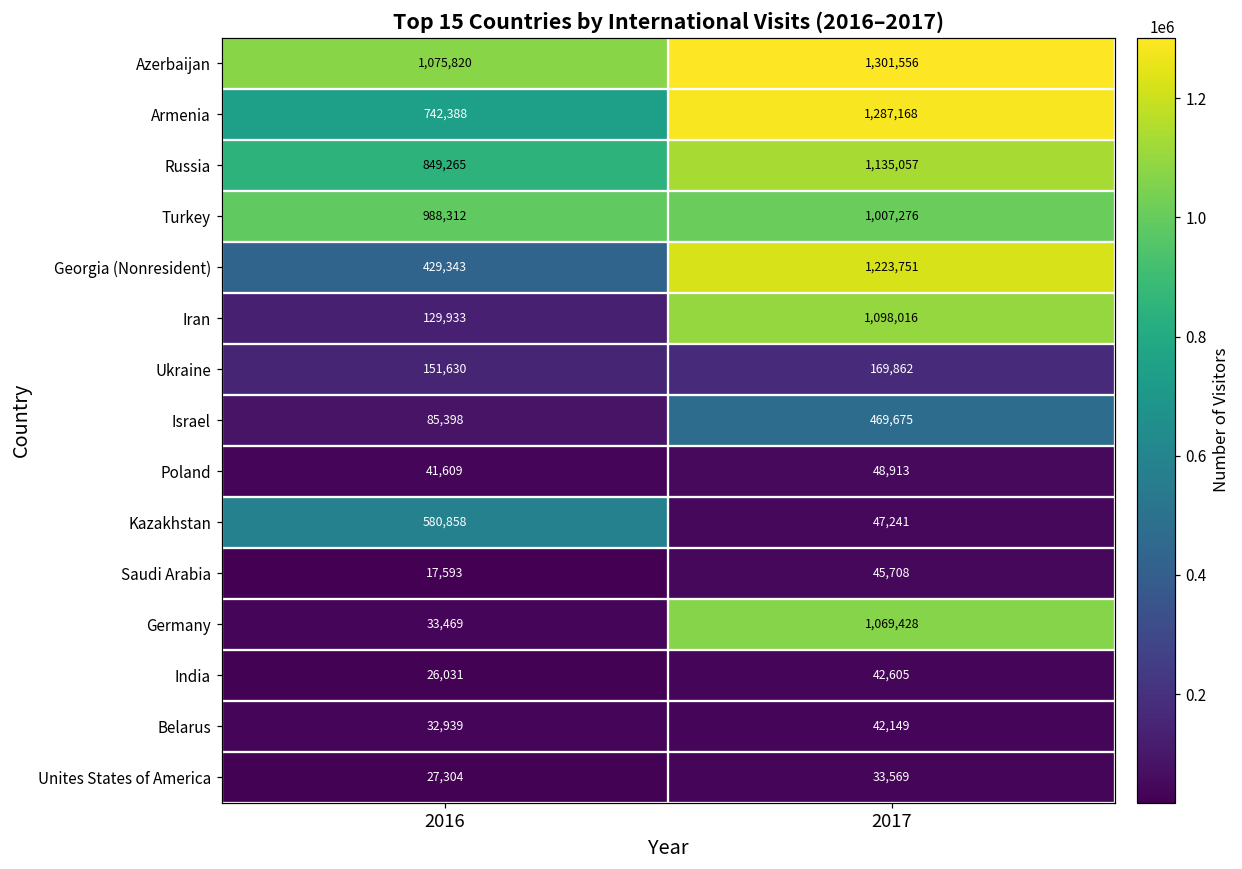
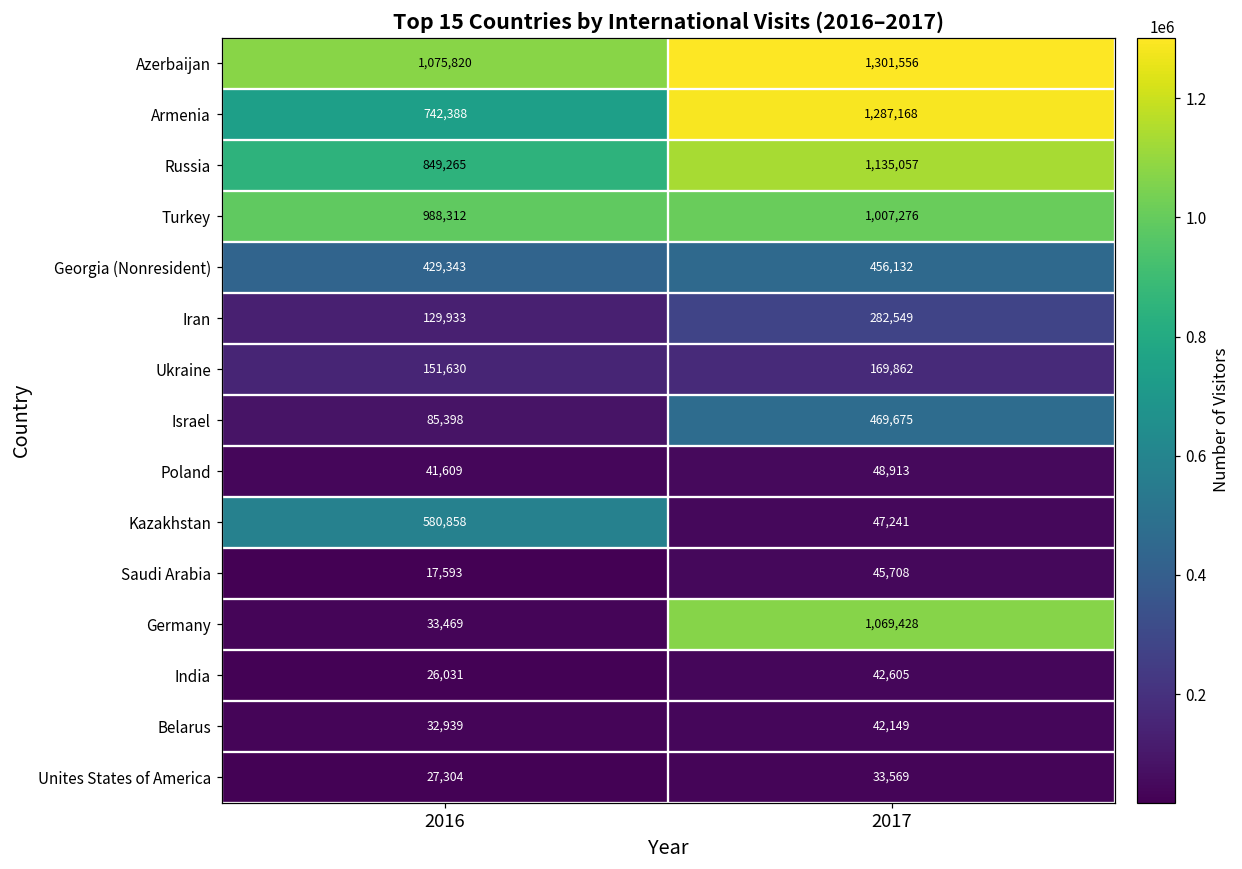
Georgia (Nonresident), 2017: 1,223,751 -> 456,132
Iran, 2017: 1,098,016 -> 282,549
